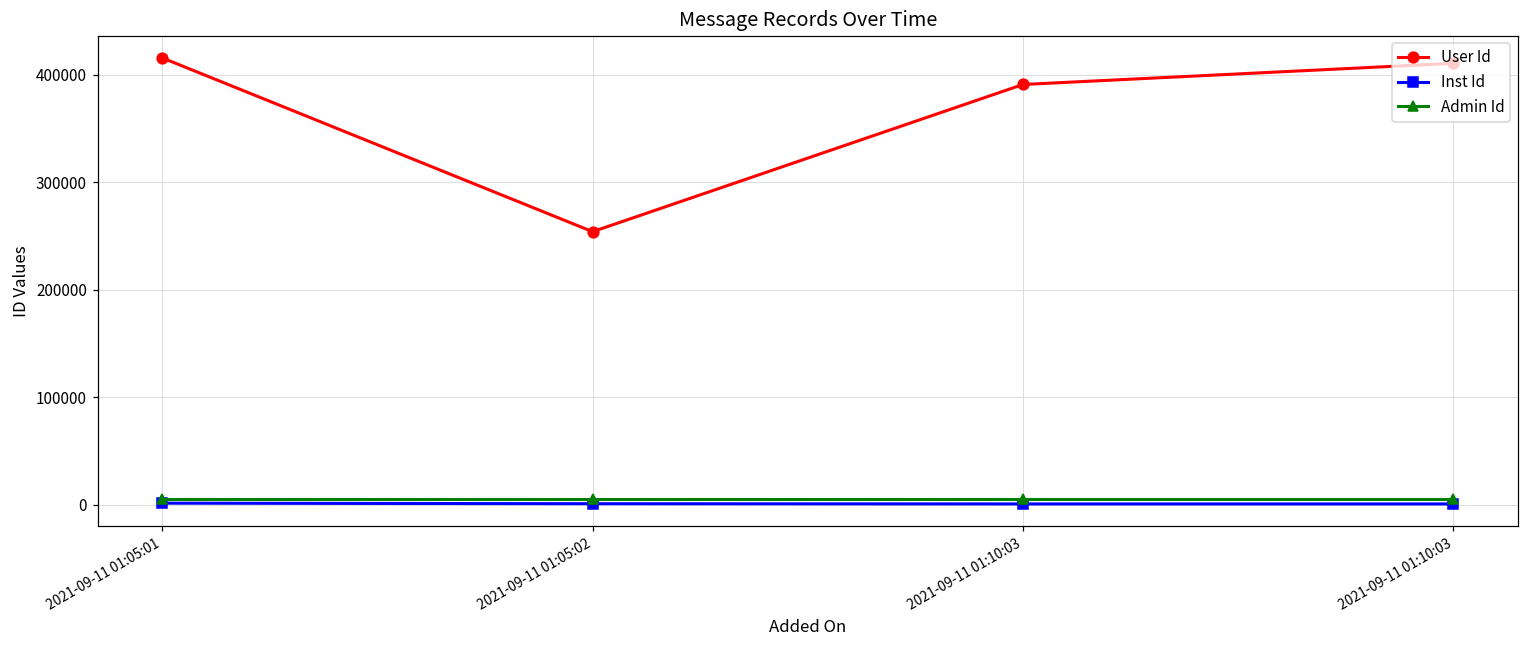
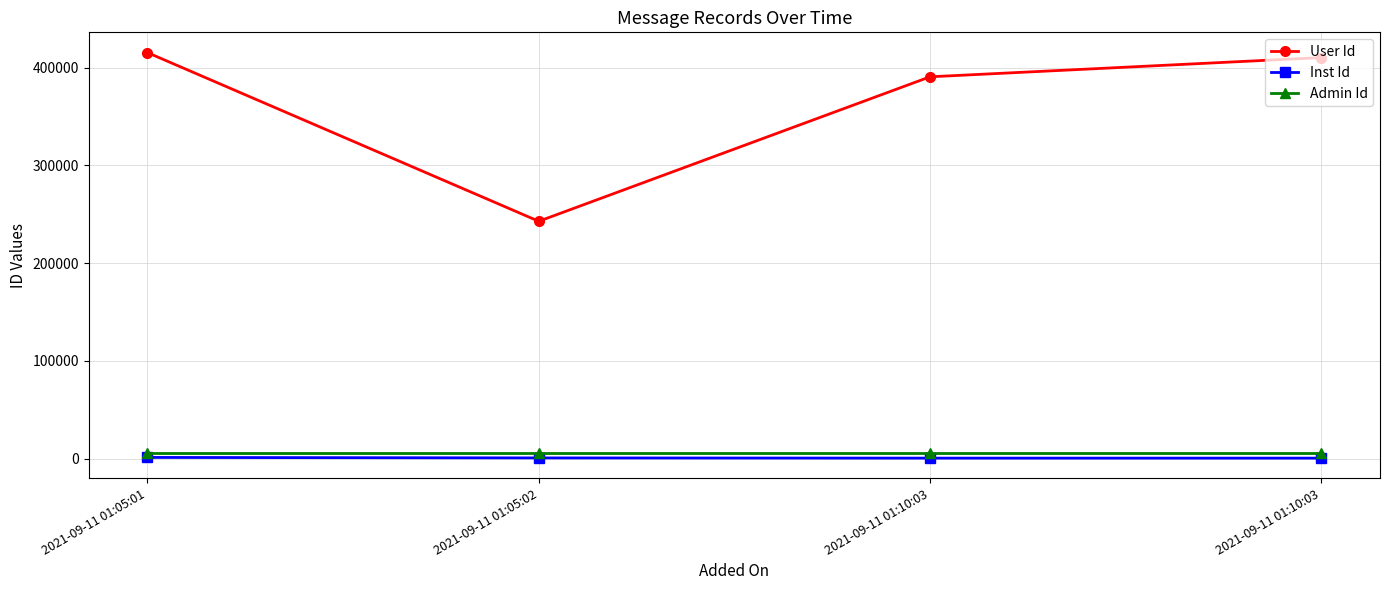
User Id, 2021-09-11 01:05:02: 250000 -> 240000
